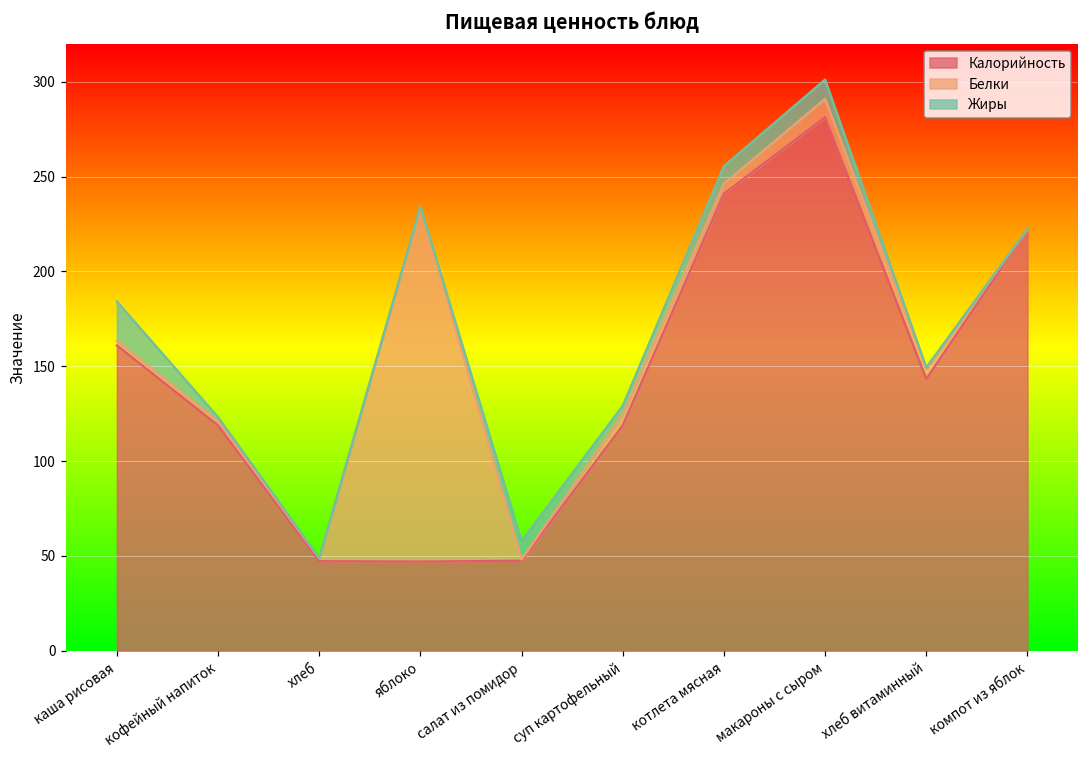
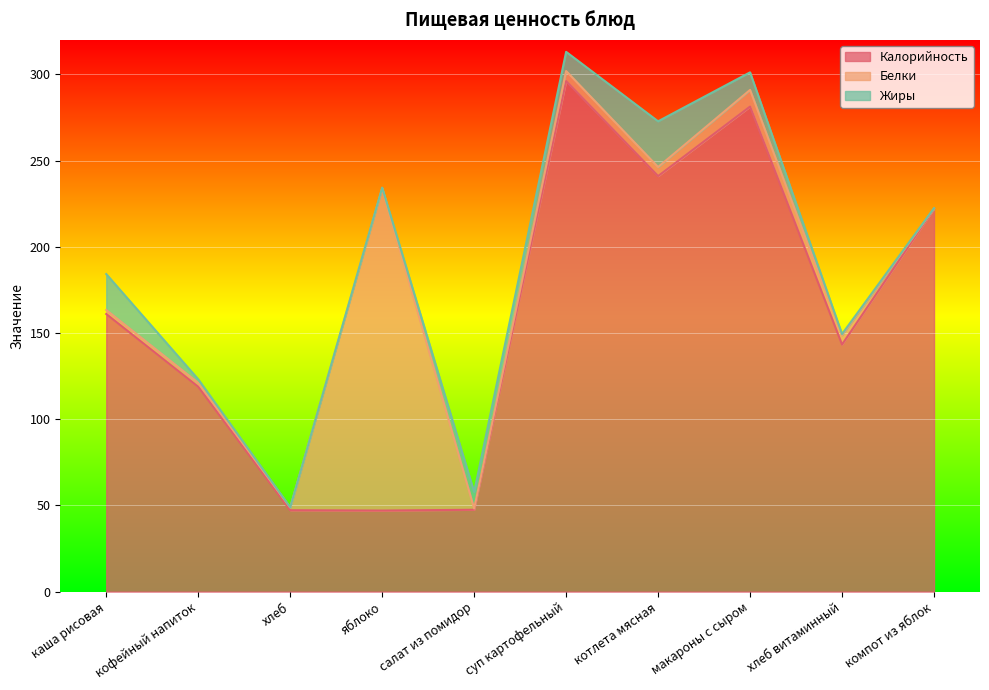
Калорийность, суп картофельный: 119 -> 296
Жиры, суп картофельный: 5 -> 11
Жиры, котлета мясная: 9 -> 27
